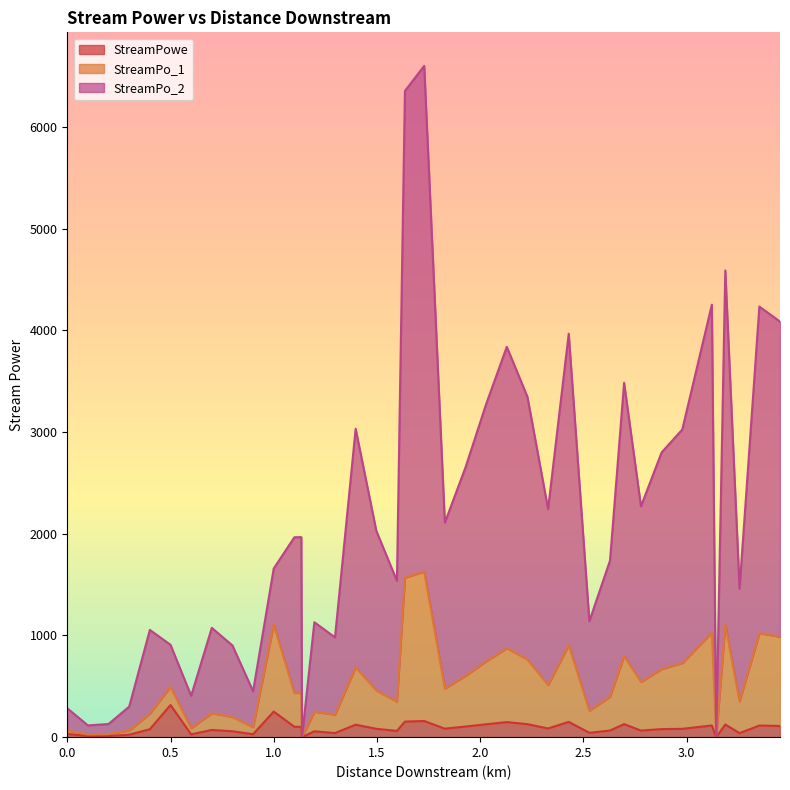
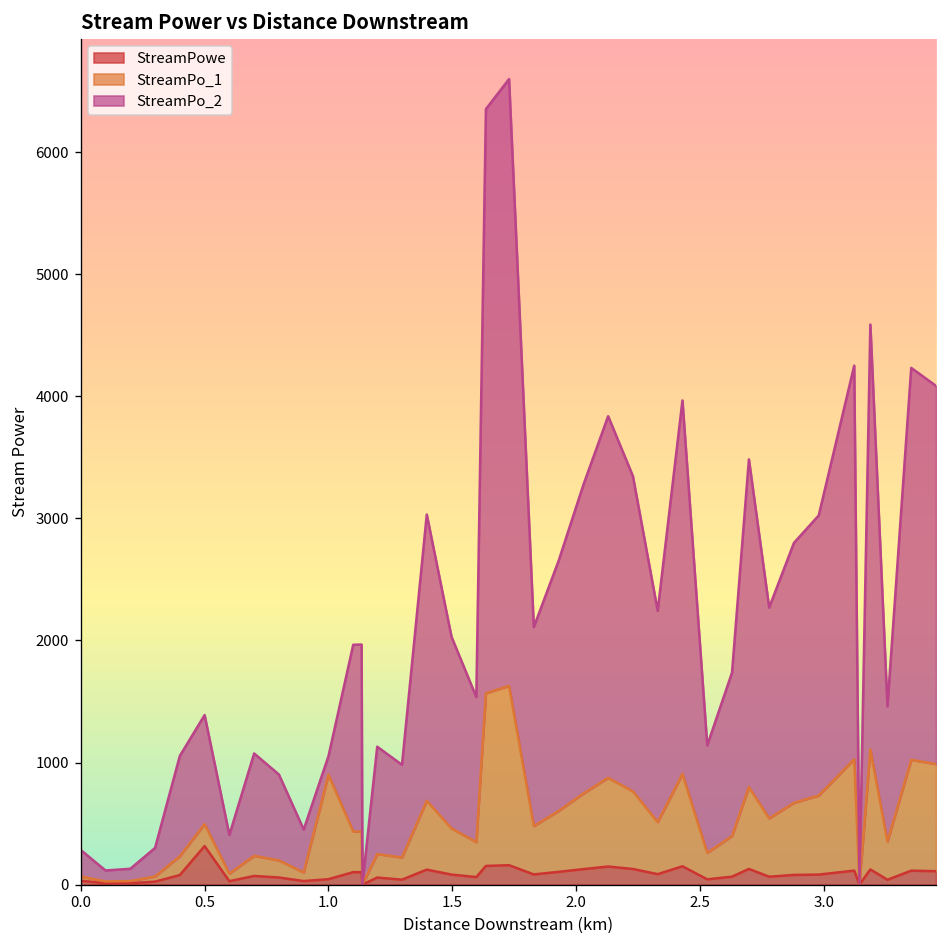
StreamPo_2, 0.5: 410 -> 890
StreamPowe, 1.0: 250 -> 40
StreamPo_2, 1.0: 550 -> 150
